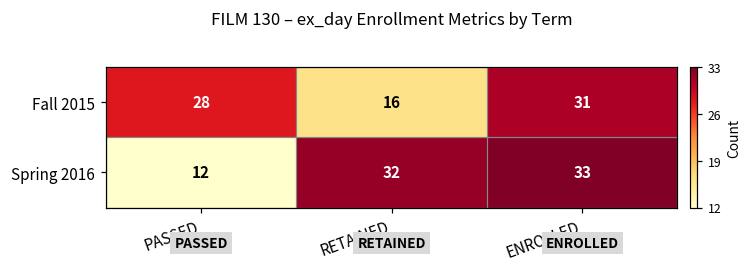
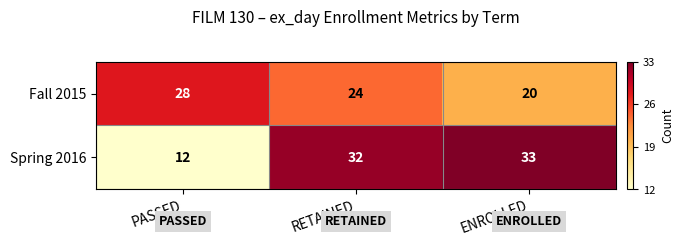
Fall 2015, RETAINED: 16 -> 24
Fall 2015, ENROLLED: 31 -> 20
